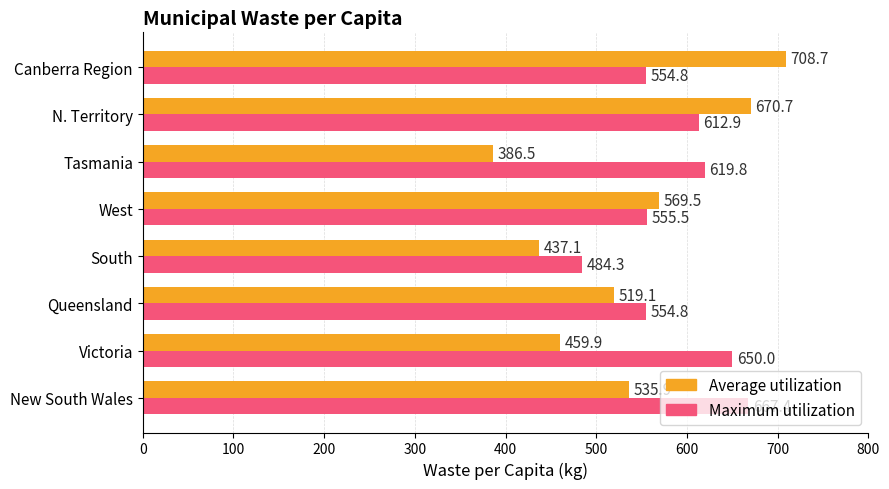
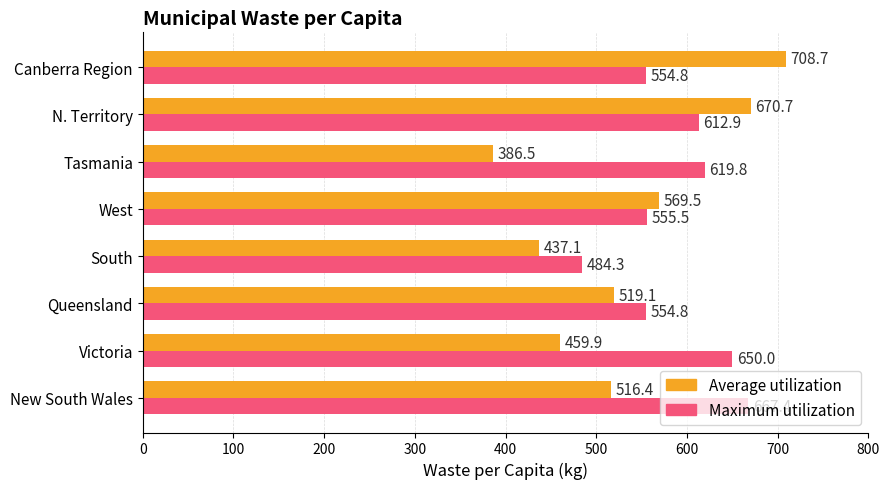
Average utilization, New South Wales: 540 -> 520
